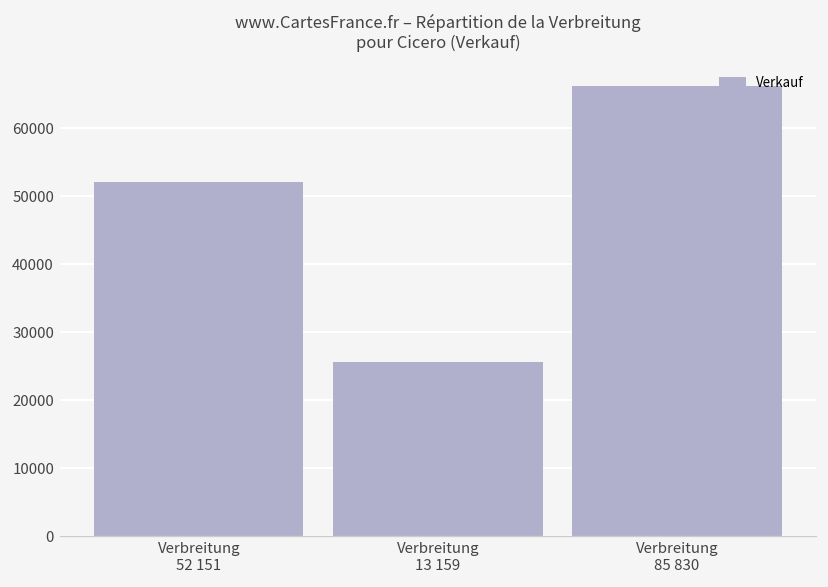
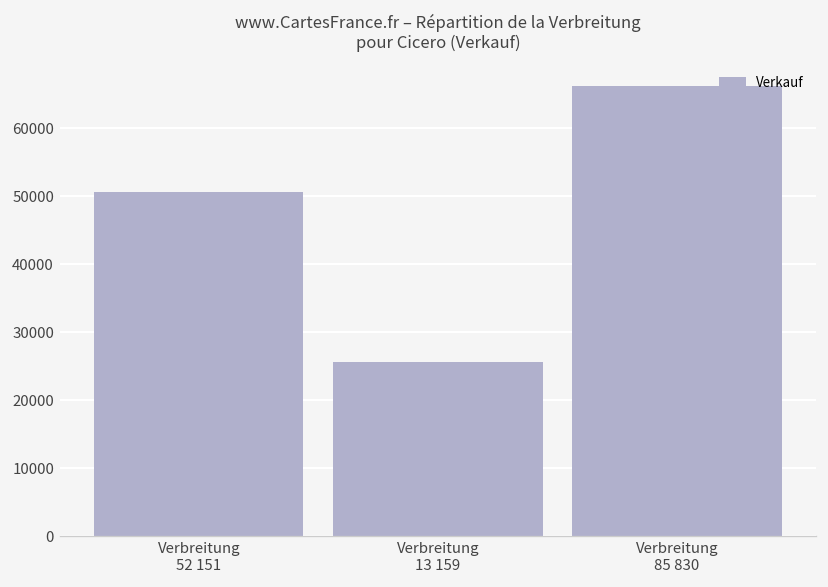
Verbreitung 52 151: 52000 -> 50000
